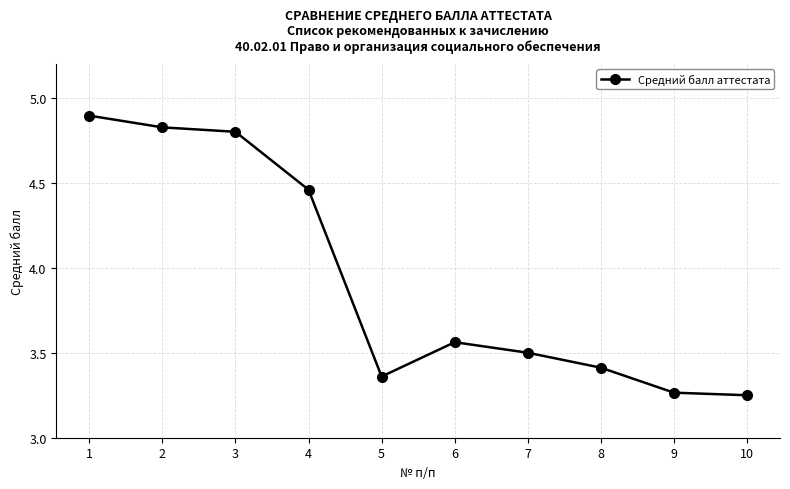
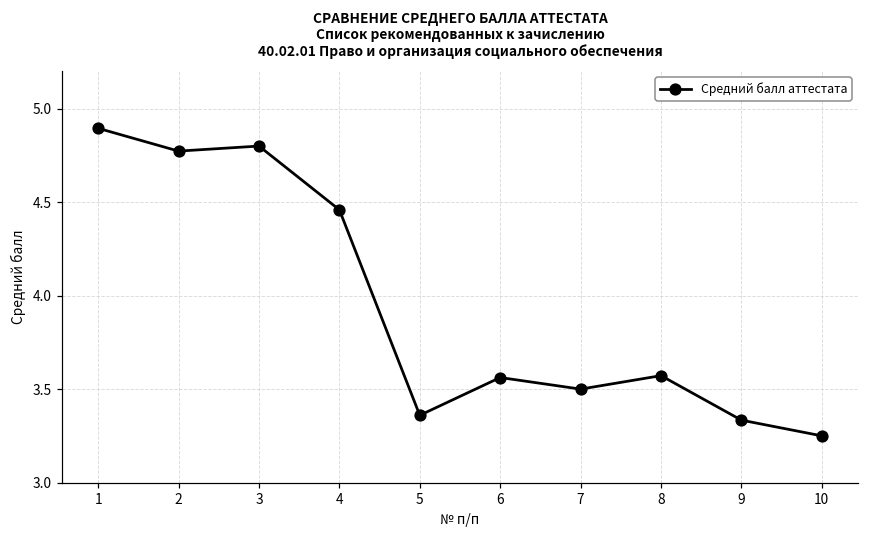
2: 4.83 -> 4.77
8: 3.41 -> 3.57
9: 3.27 -> 3.33
